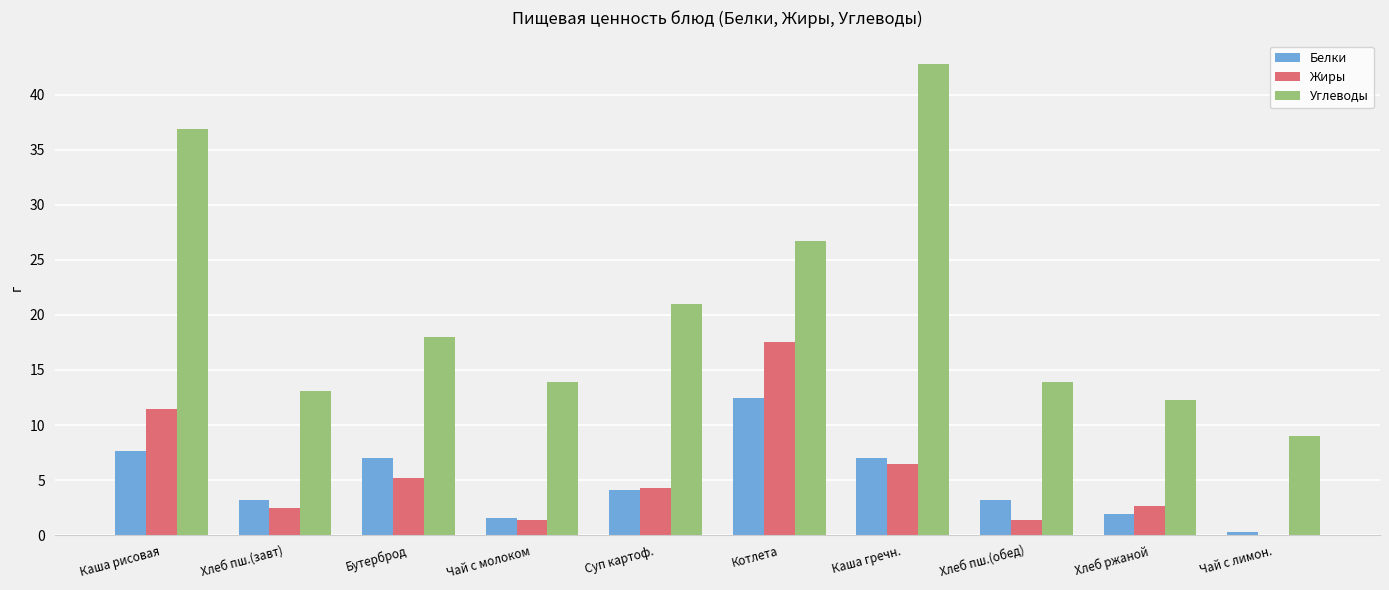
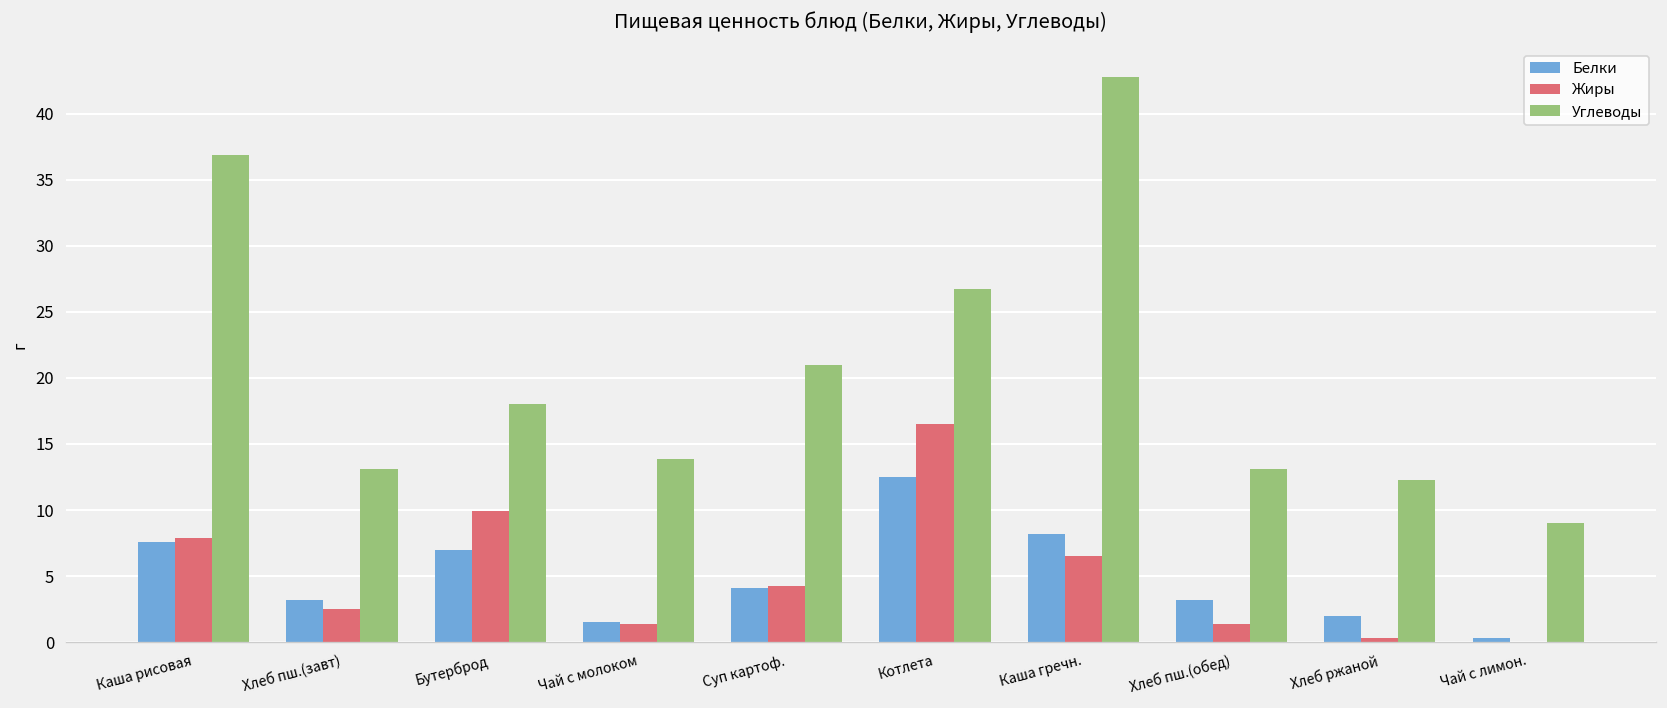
Жиры, Каша рисовая: 11.5 -> 7.9
Жиры, Бутерброд: 5.2 -> 10.0
Жиры, Котлета: 17.5 -> 16.5
Белки, Каша гречн.: 7.0 -> 8.2
Углеводы, Хлеб пш.(обед): 13.9 -> 13.1
Жиры, Хлеб ржаной: 2.6 -> 0.3
